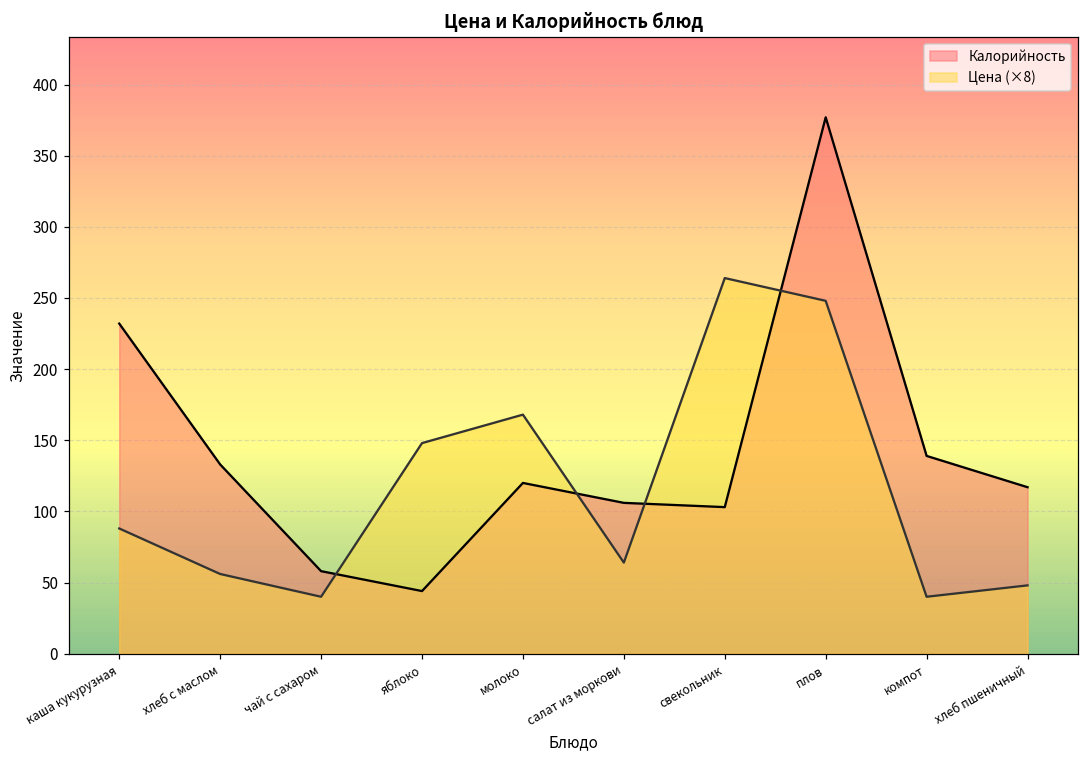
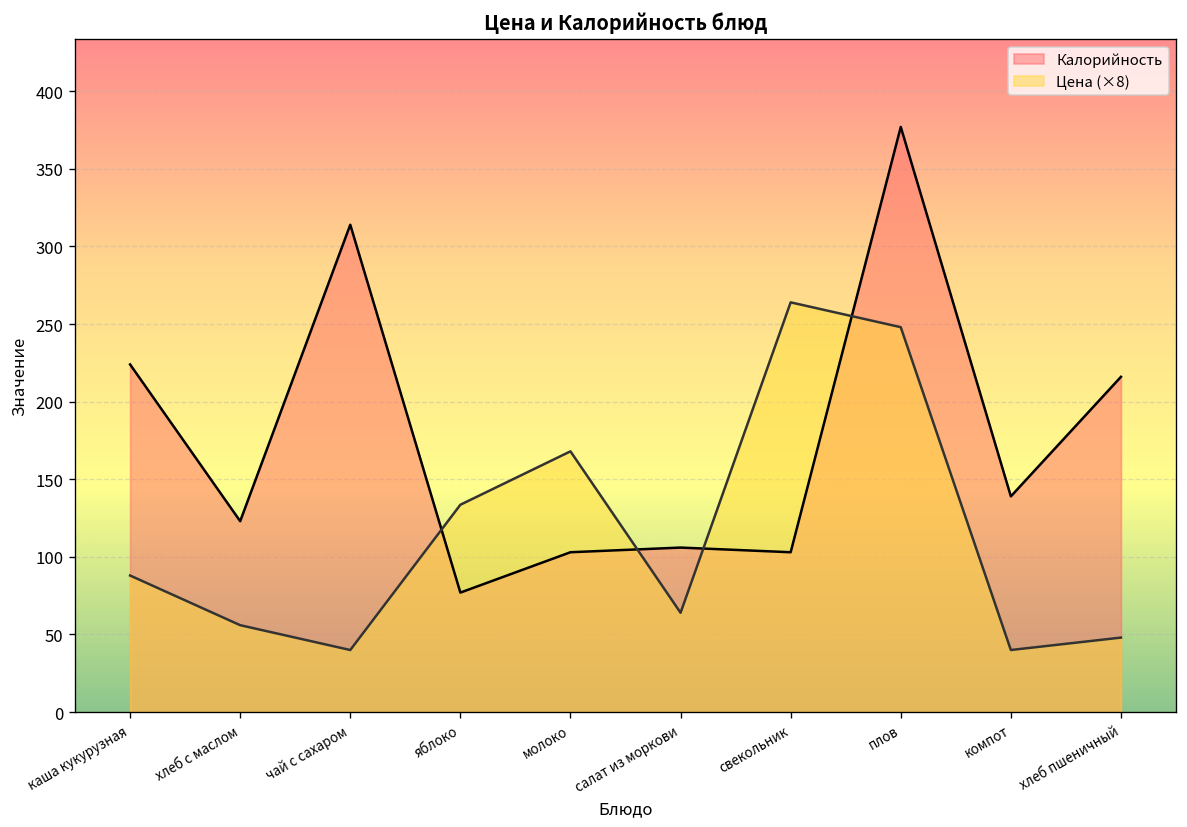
Калорийность, каша кукурузная: 232 -> 224
Калорийность, хлеб с маслом: 133 -> 123
Калорийность, чай с сахаром: 58 -> 314
Калорийность, яблоко: 44 -> 77
Цена (×8), яблоко: 148 -> 134
Калорийность, молоко: 120 -> 103
Калорийность, хлеб пшеничный: 117 -> 216
